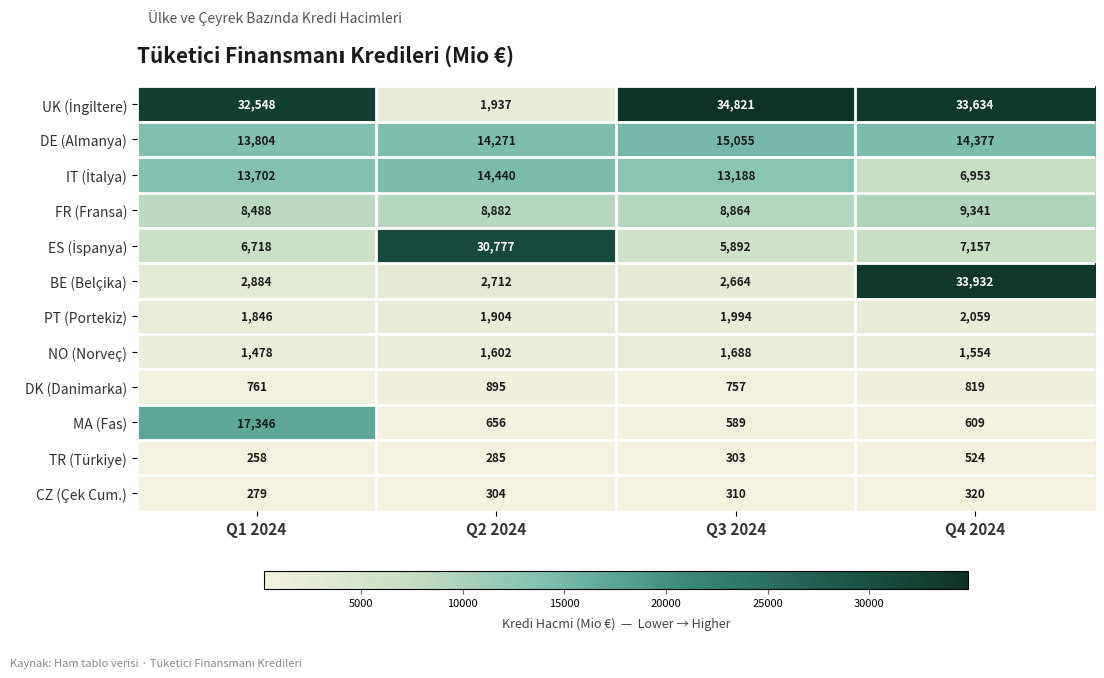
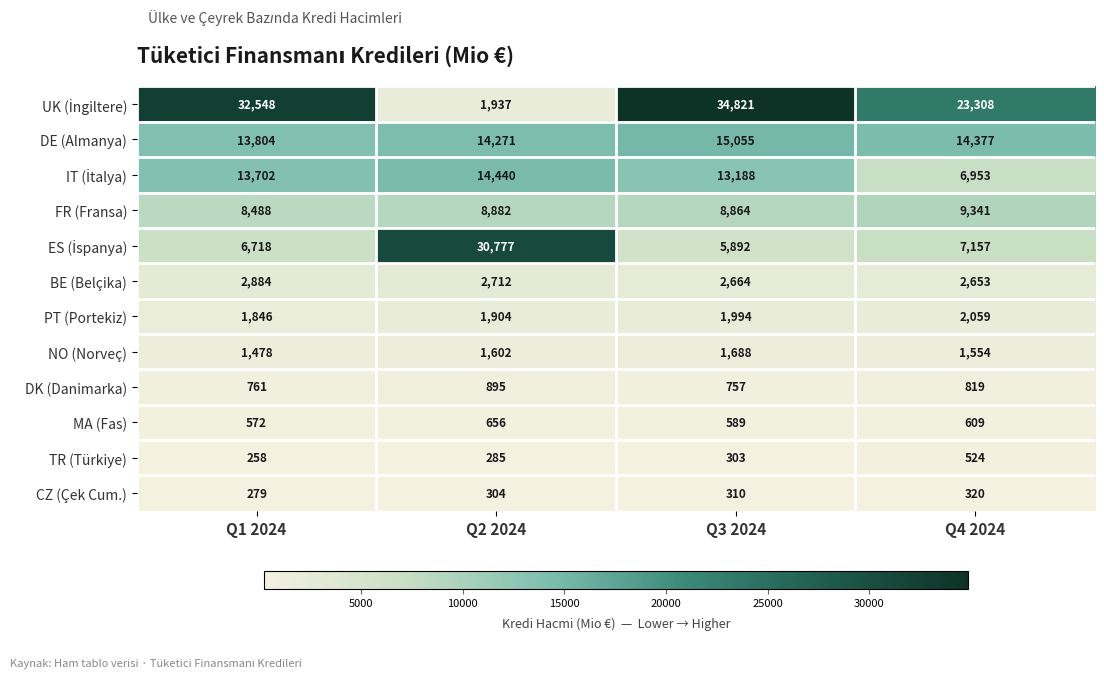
UK (İngiltere), Q4 2024: 33,634 -> 23,308
BE (Belçika), Q4 2024: 33,932 -> 2,653
MA (Fas), Q1 2024: 17,346 -> 572
